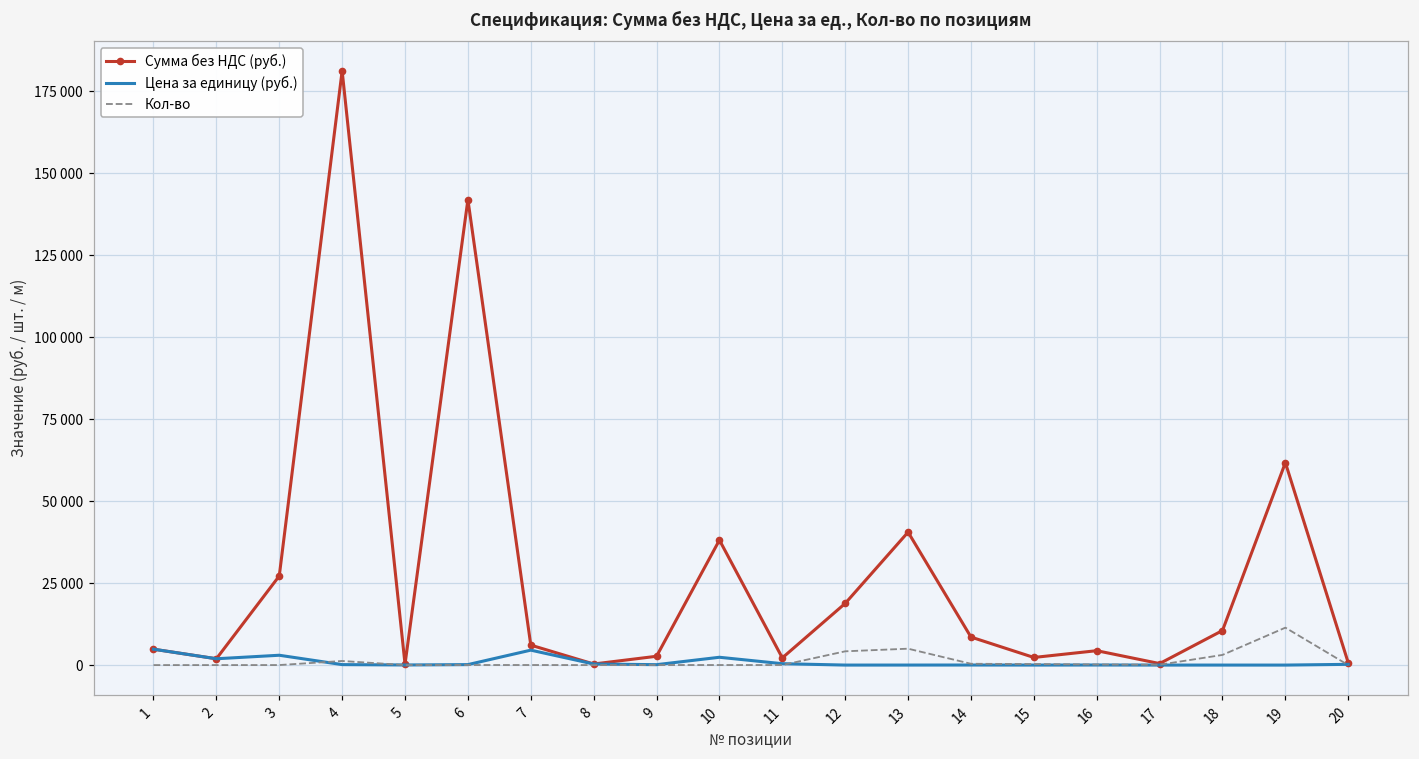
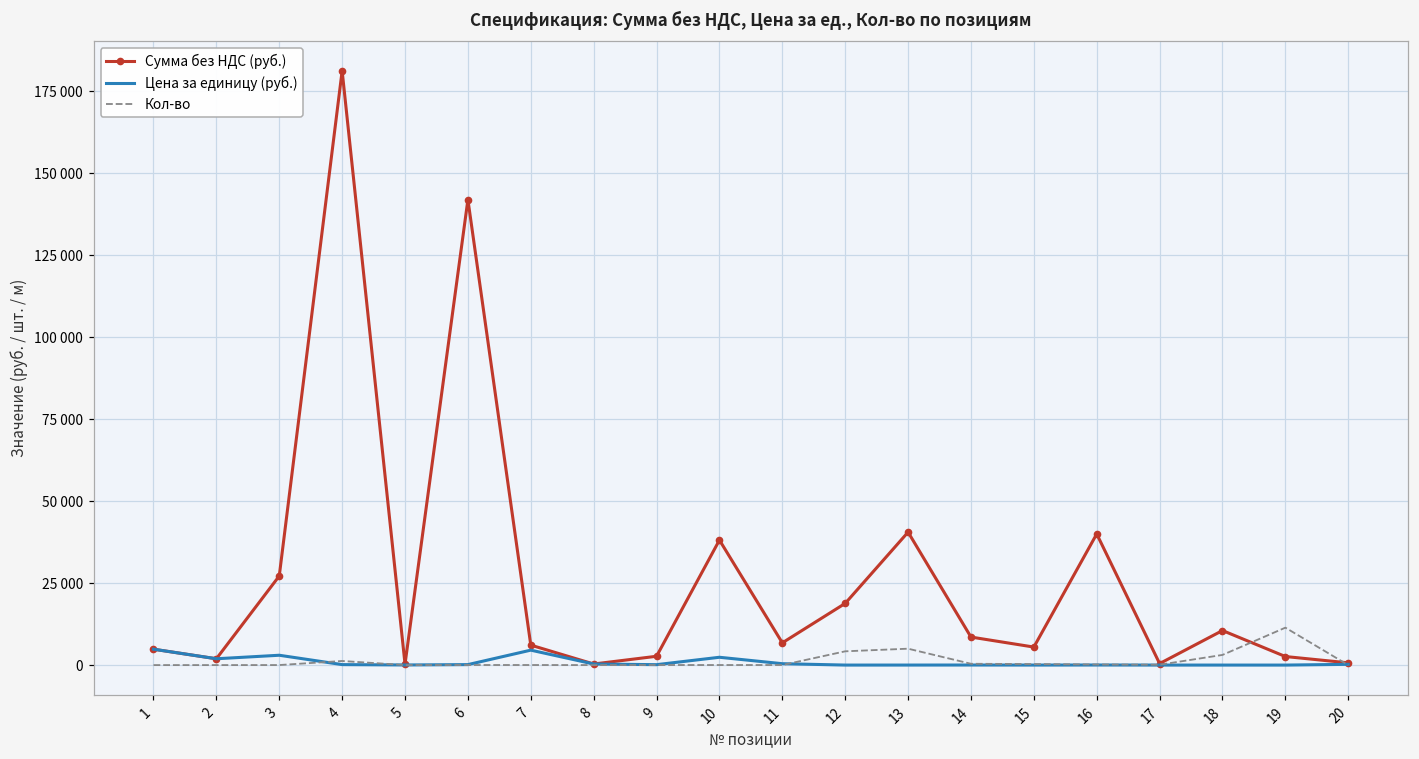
Сумма без НДС (руб.), 11: 2000 -> 7000
Сумма без НДС (руб.), 15: 2000 -> 5000
Сумма без НДС (руб.), 16: 4000 -> 40000
Сумма без НДС (руб.), 19: 62000 -> 3000
